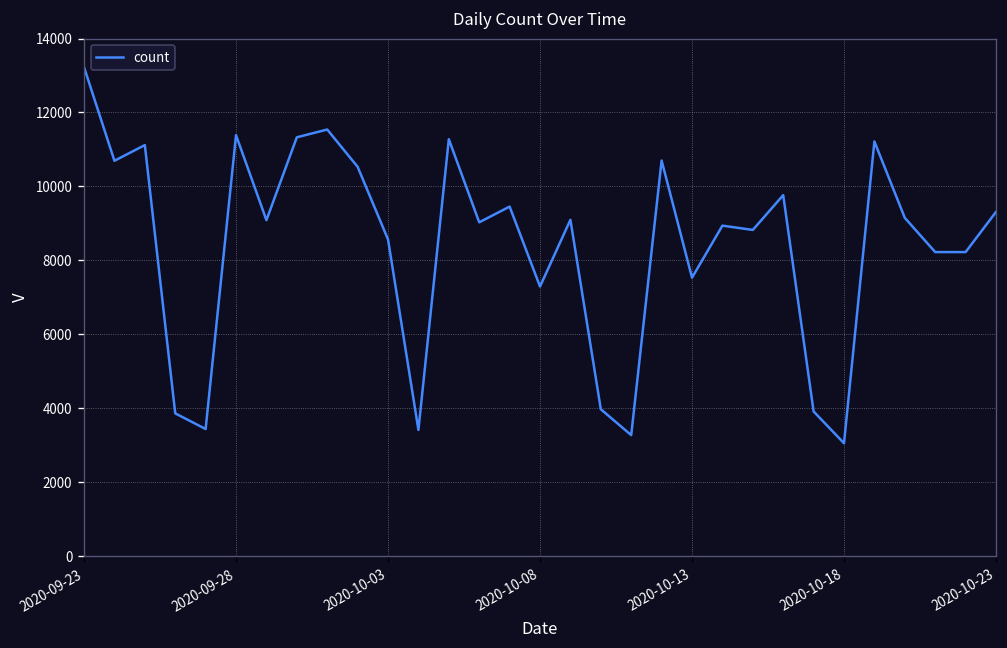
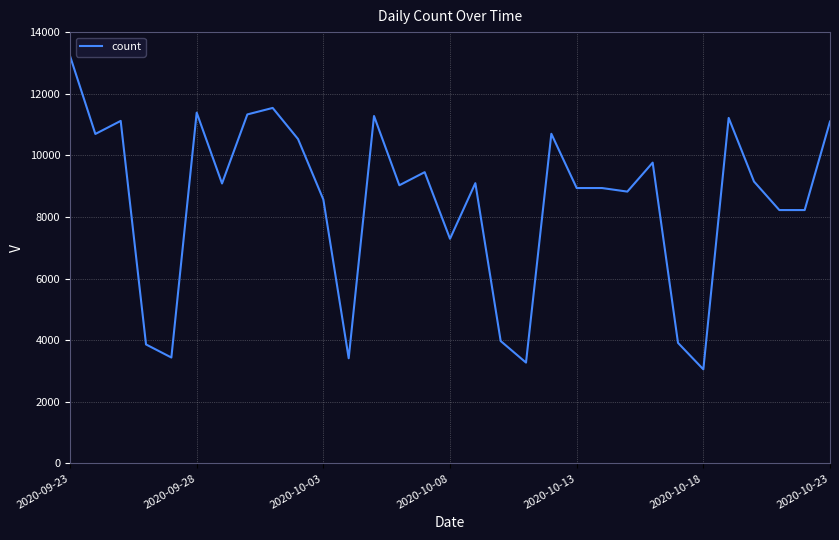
2020-10-13: 7500 -> 8900
2020-10-23: 9300 -> 11100
